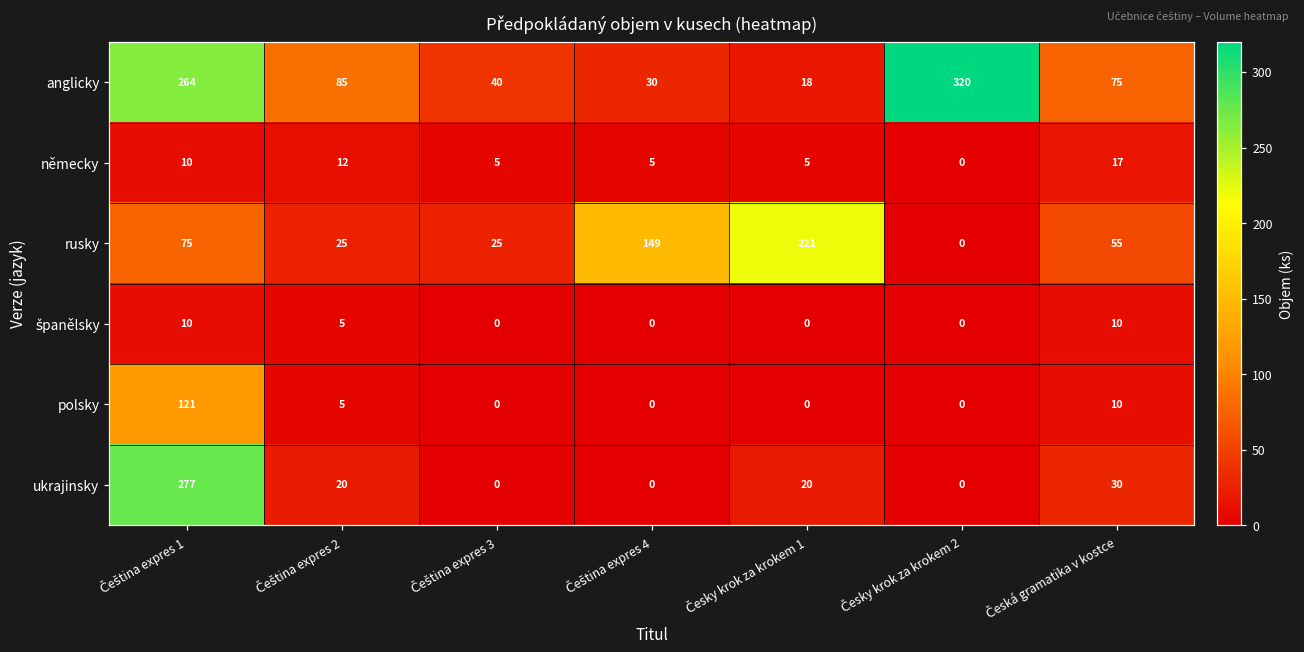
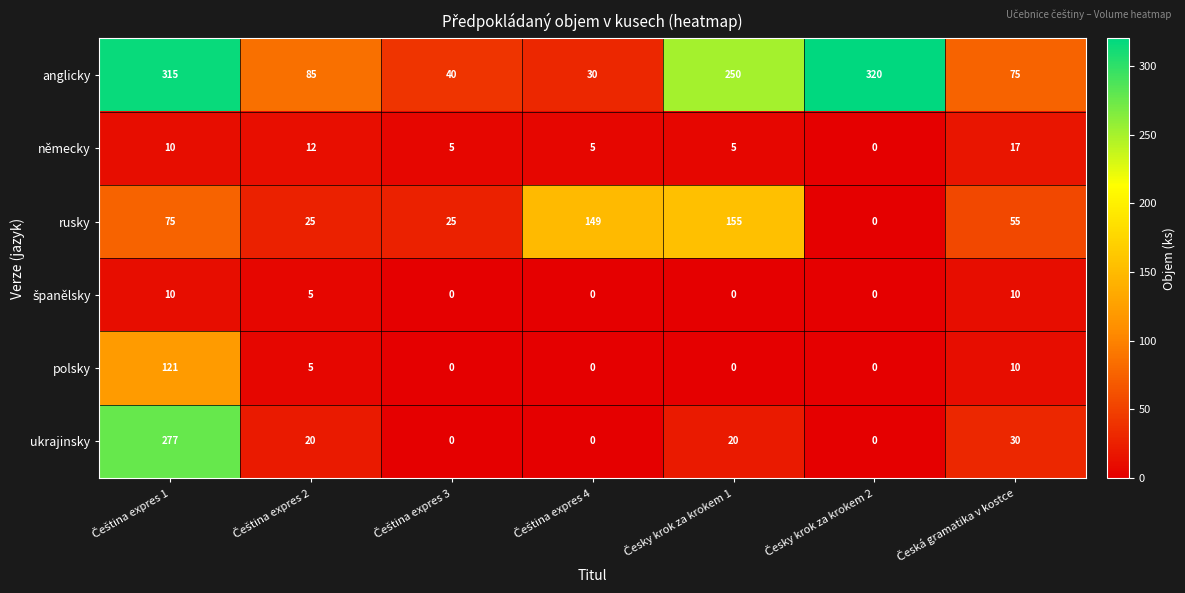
anglicky, Čeština expres 1: 264 -> 315
anglicky, Česky krok za krokem 1: 18 -> 250
rusky, Česky krok za krokem 1: 221 -> 155
